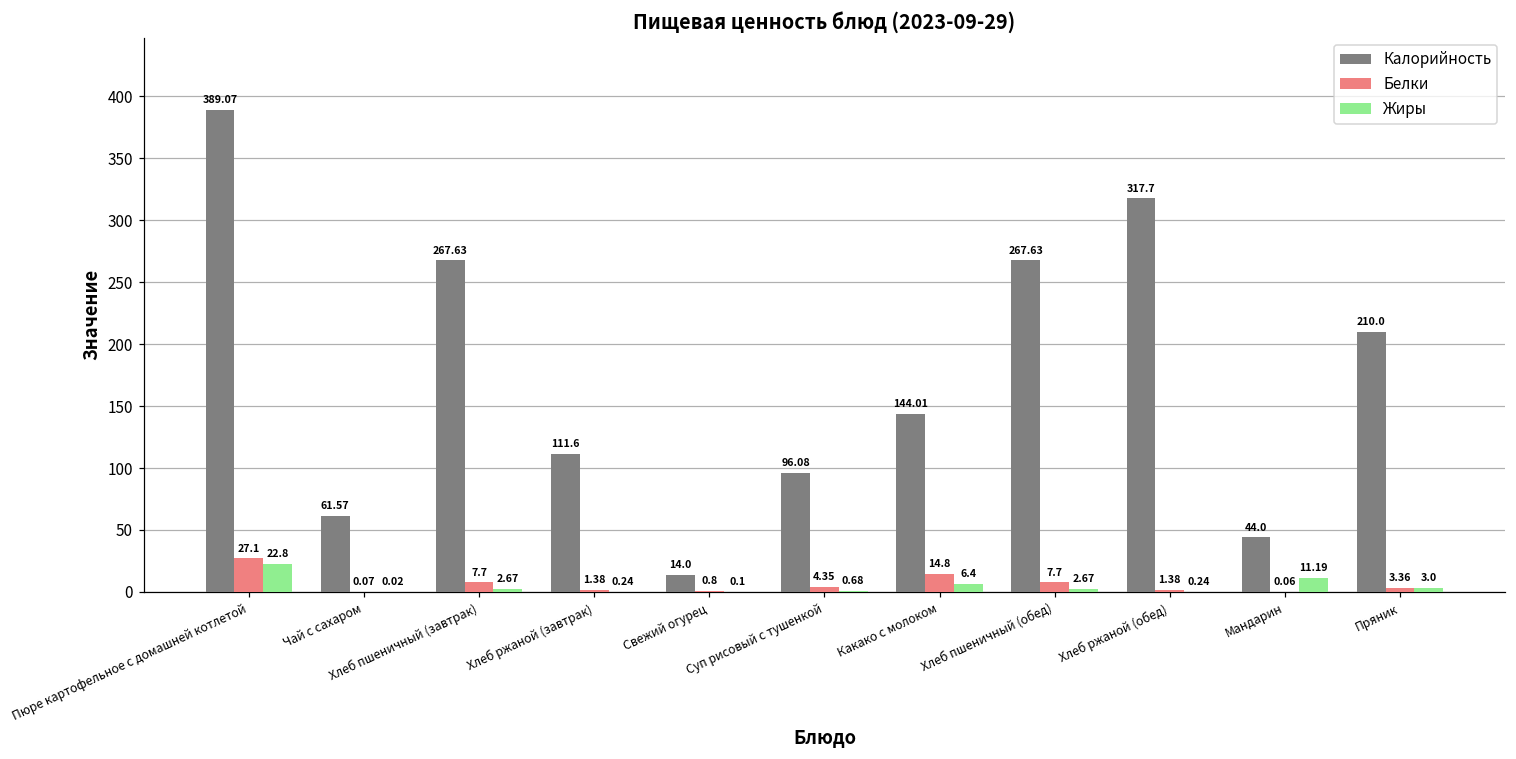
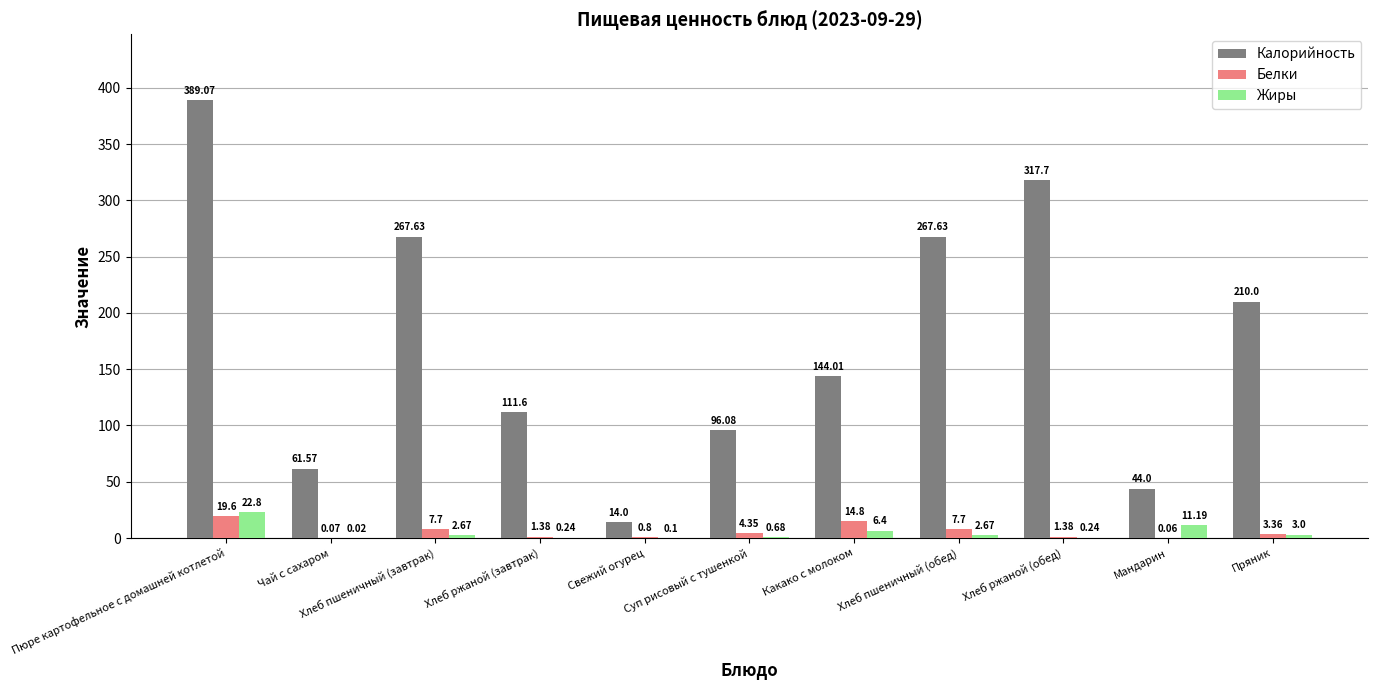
Белки, Пюре картофельное с домашней котлетой: 27.1 -> 19.6
